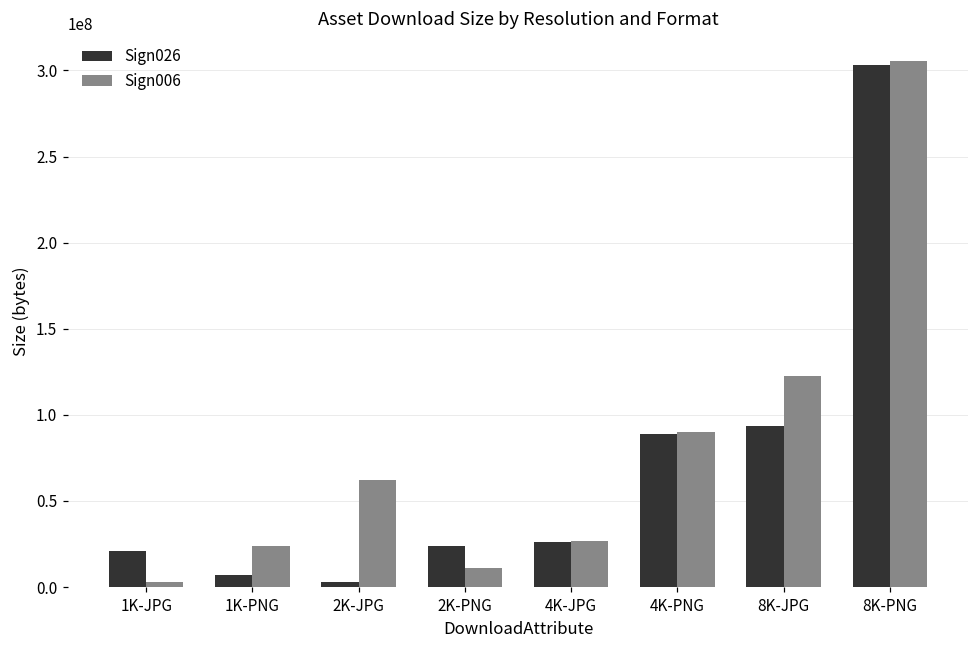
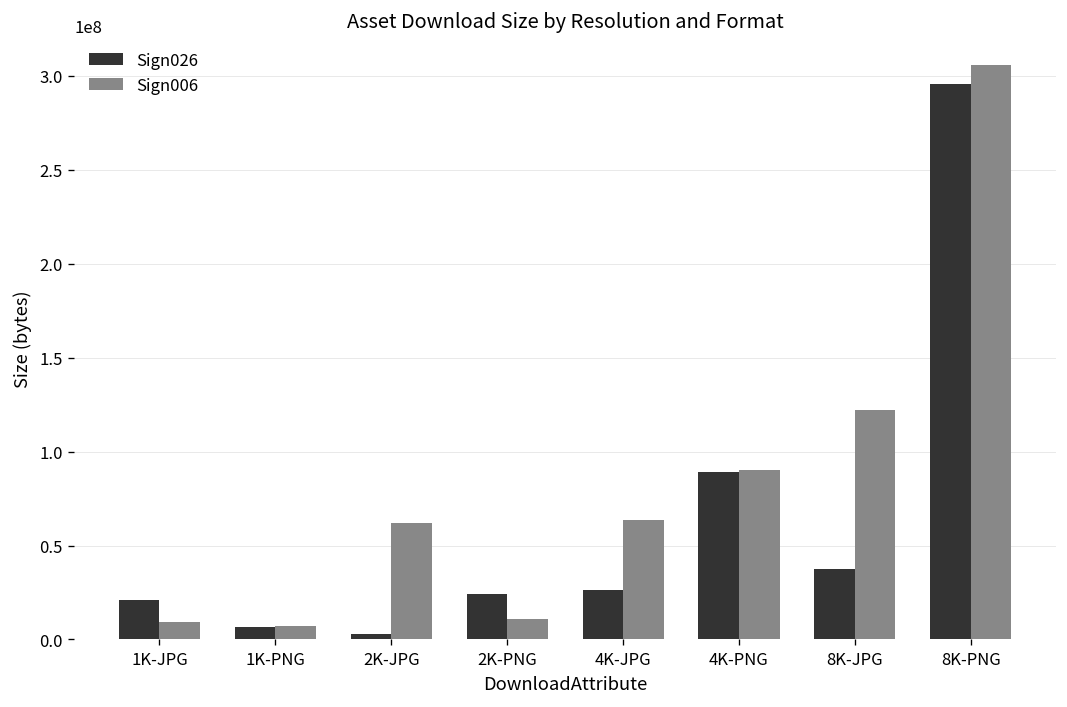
Sign006, 1K-JPG: 3000000 -> 9000000
Sign006, 1K-PNG: 24000000 -> 7000000
Sign006, 4K-JPG: 27000000 -> 64000000
Sign026, 8K-JPG: 93000000 -> 37000000
Sign026, 8K-PNG: 303000000 -> 295000000
